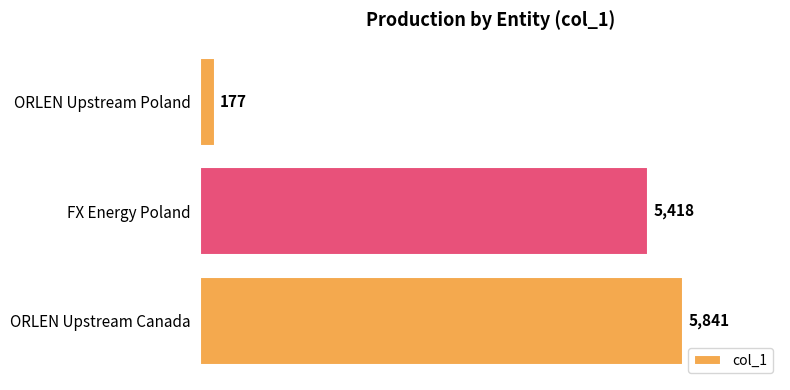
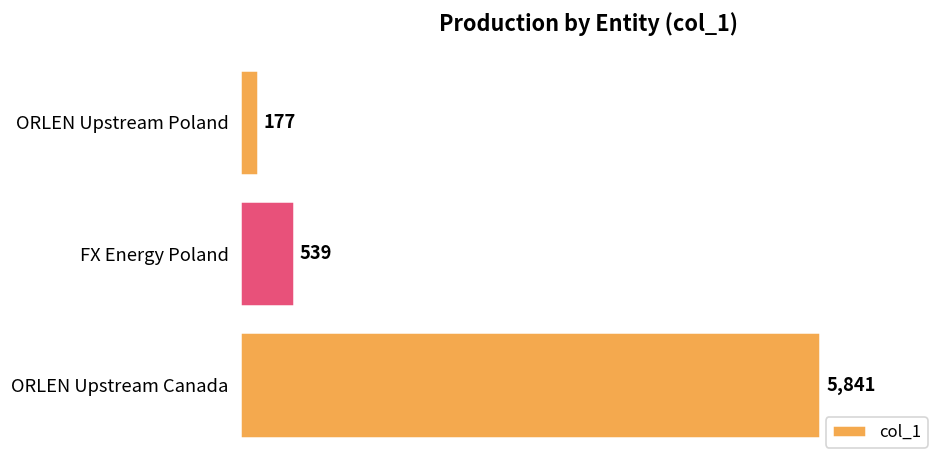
FX Energy Poland: 5,418 -> 539
